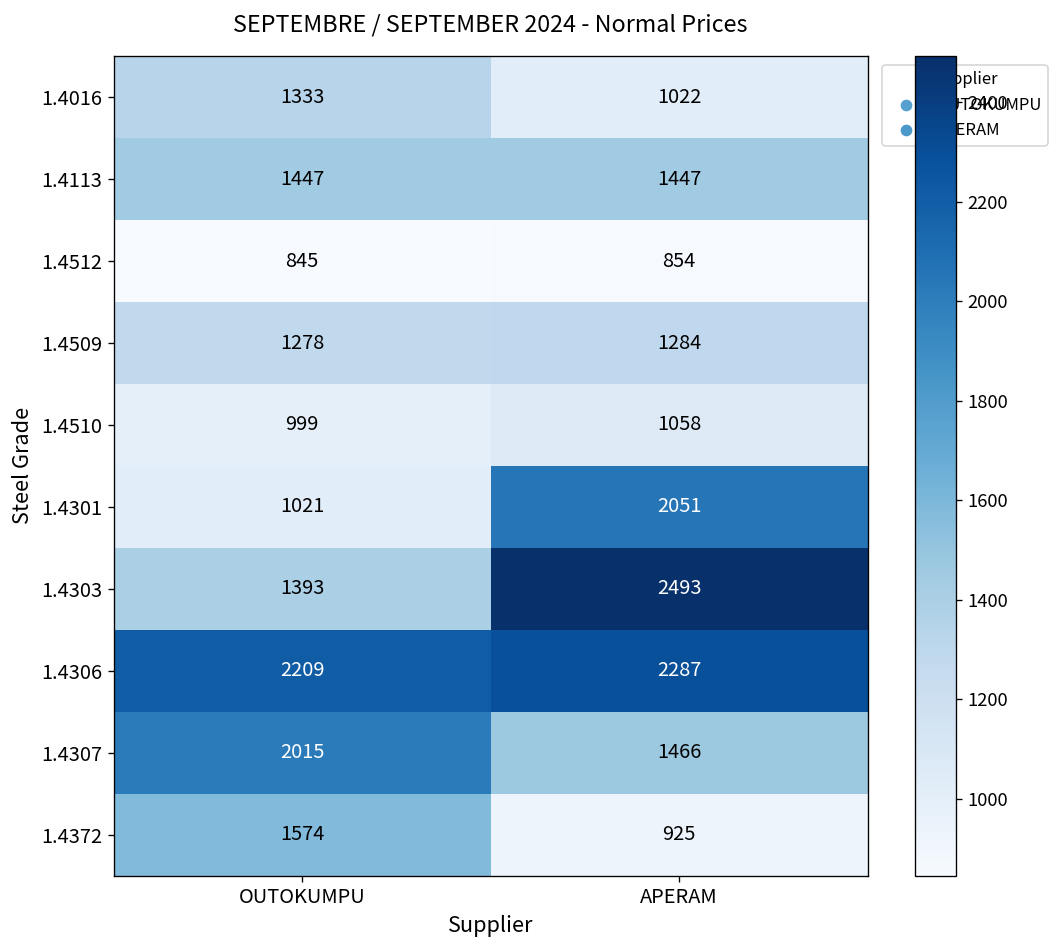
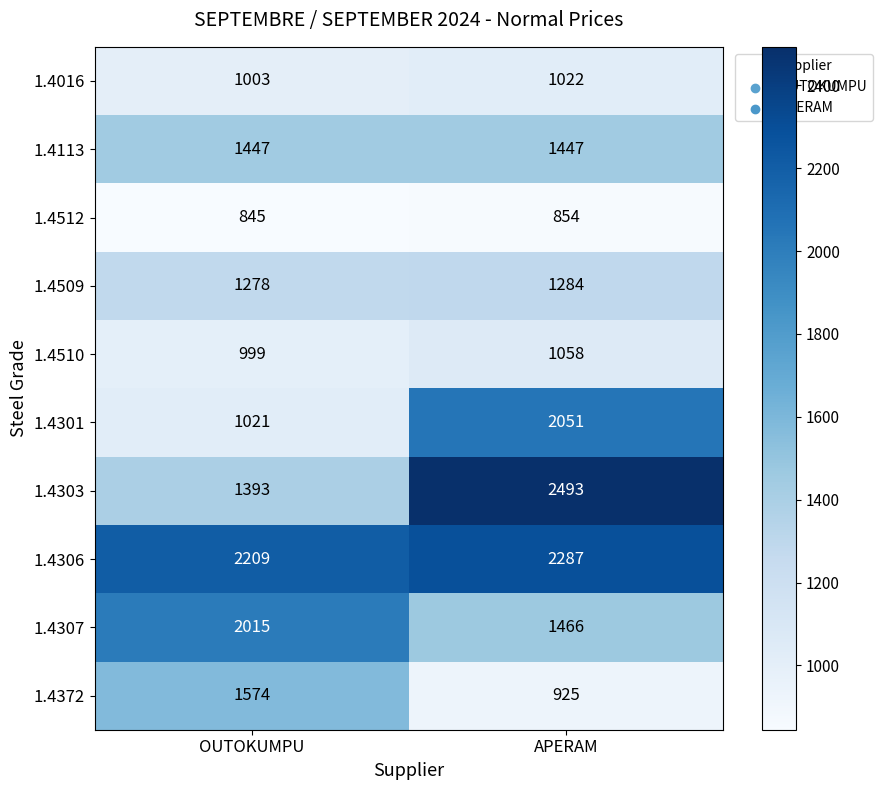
1.4016, OUTOKUMPU: 1333 -> 1003
